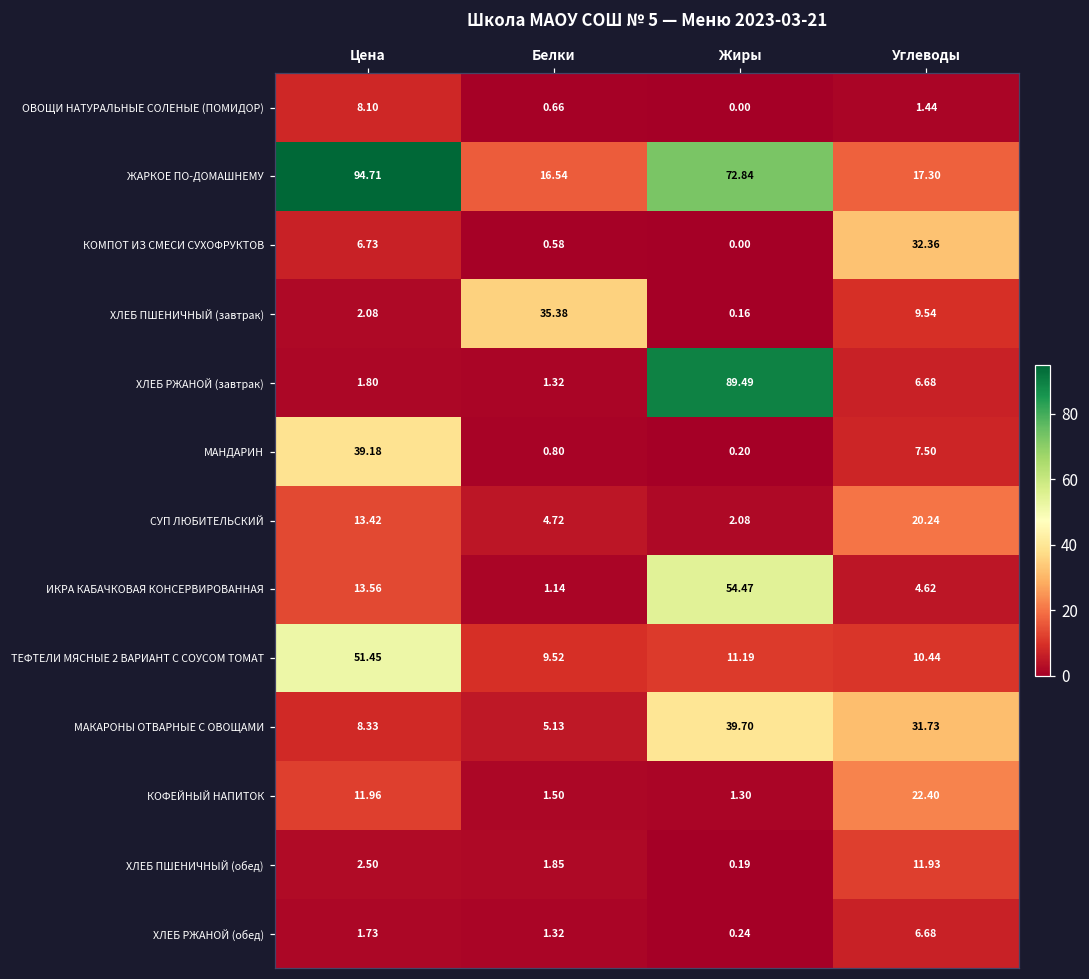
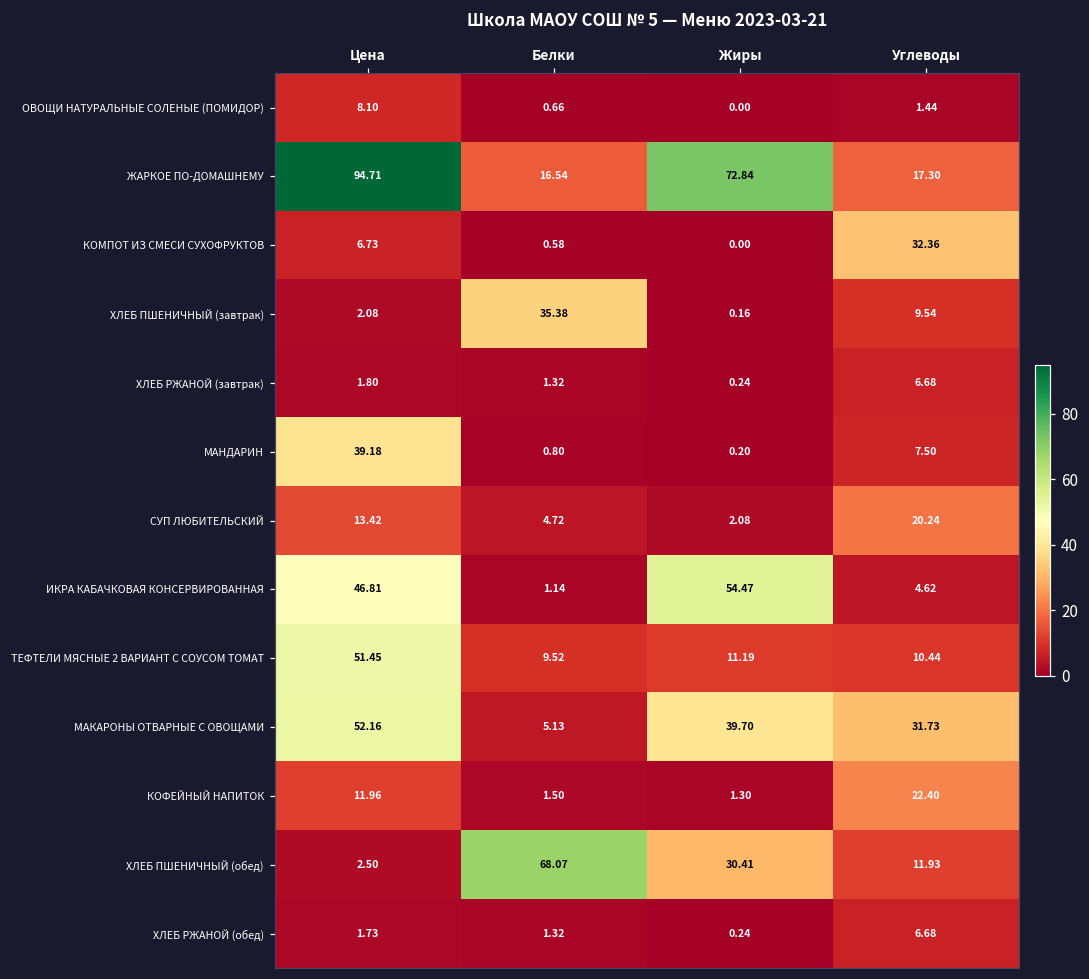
ХЛЕБ РЖАНОЙ (завтрак), Жиры: 89.49 -> 0.24
ИКРА КАБАЧКОВАЯ КОНСЕРВИРОВАННАЯ, Цена: 13.56 -> 46.81
МАКАРОНЫ ОТВАРНЫЕ С ОВОЩАМИ, Цена: 8.33 -> 52.16
ХЛЕБ ПШЕНИЧНЫЙ (обед), Белки: 1.85 -> 68.07
ХЛЕБ ПШЕНИЧНЫЙ (обед), Жиры: 0.19 -> 30.41
